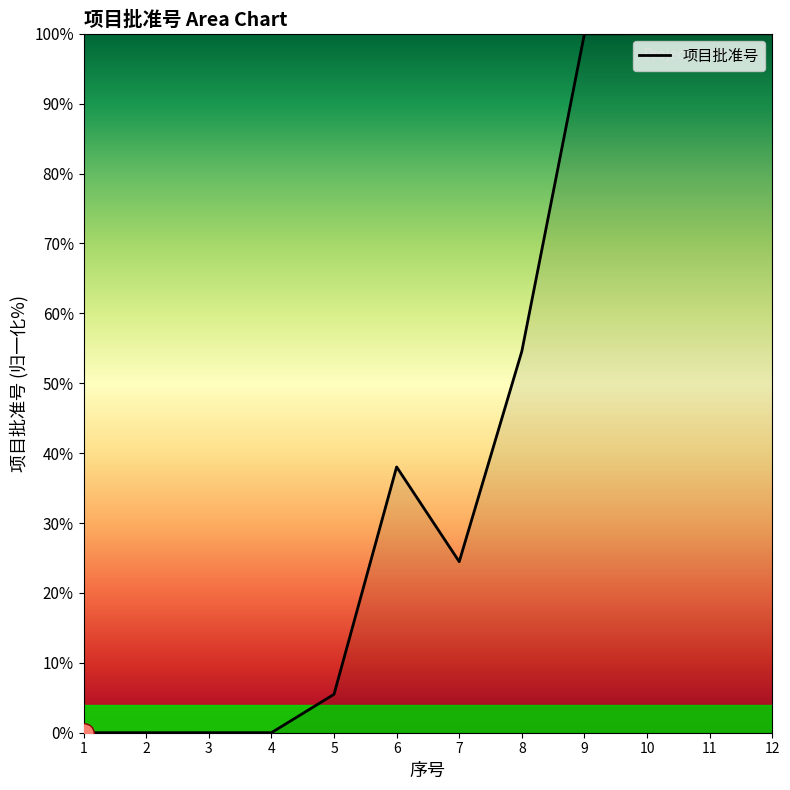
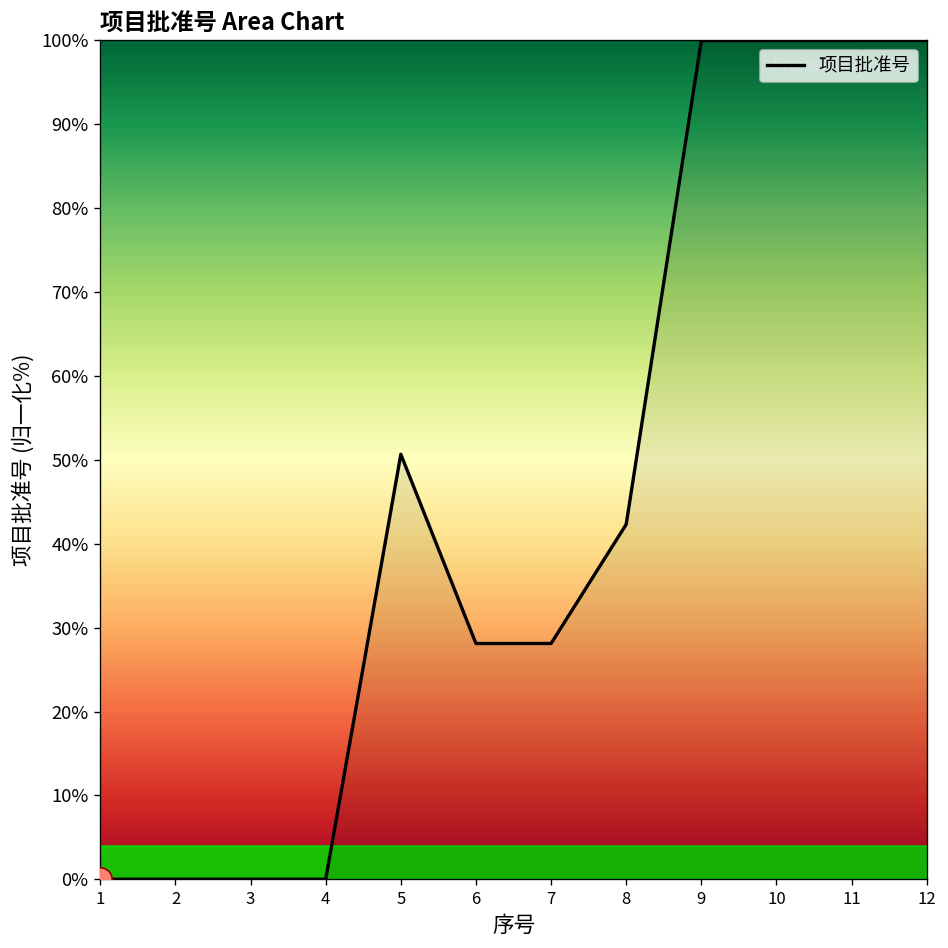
项目批准号, 5: 5% -> 51%
项目批准号, 6: 38% -> 28%
项目批准号, 7: 24% -> 28%
项目批准号, 8: 55% -> 42%
